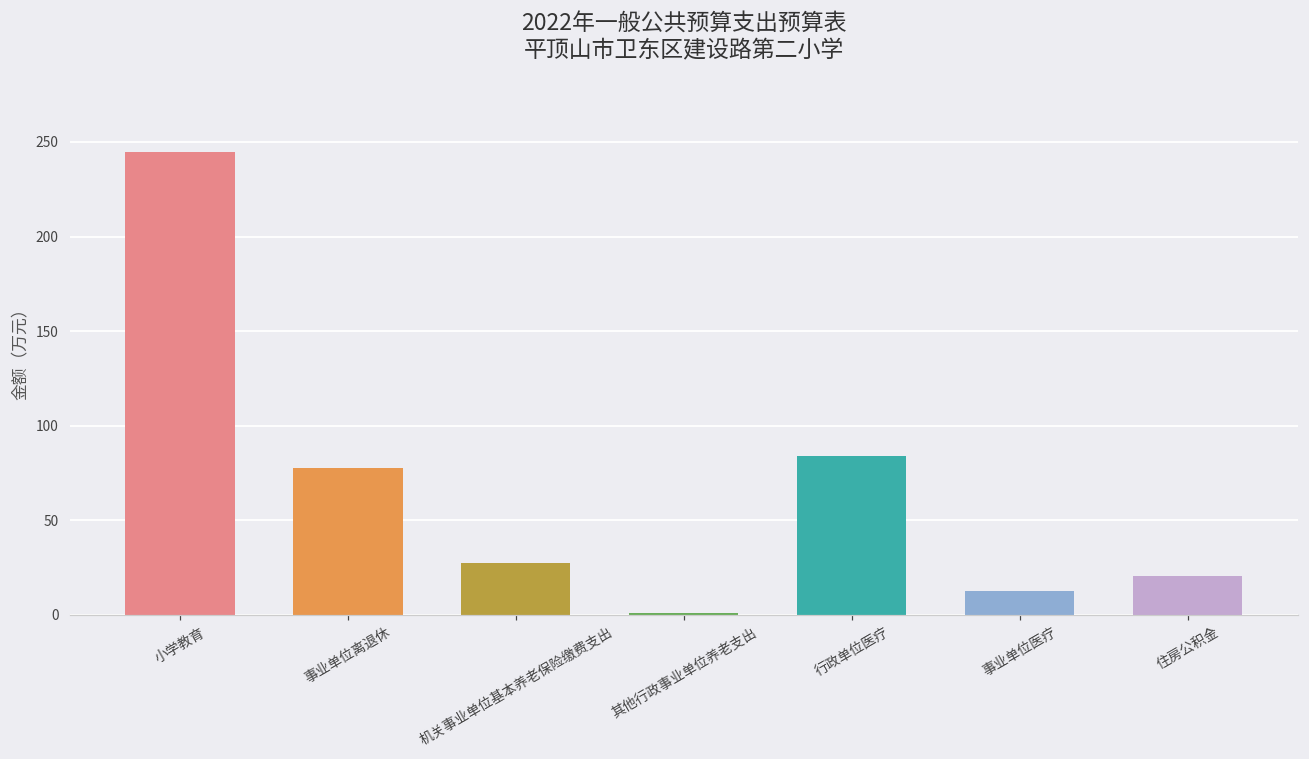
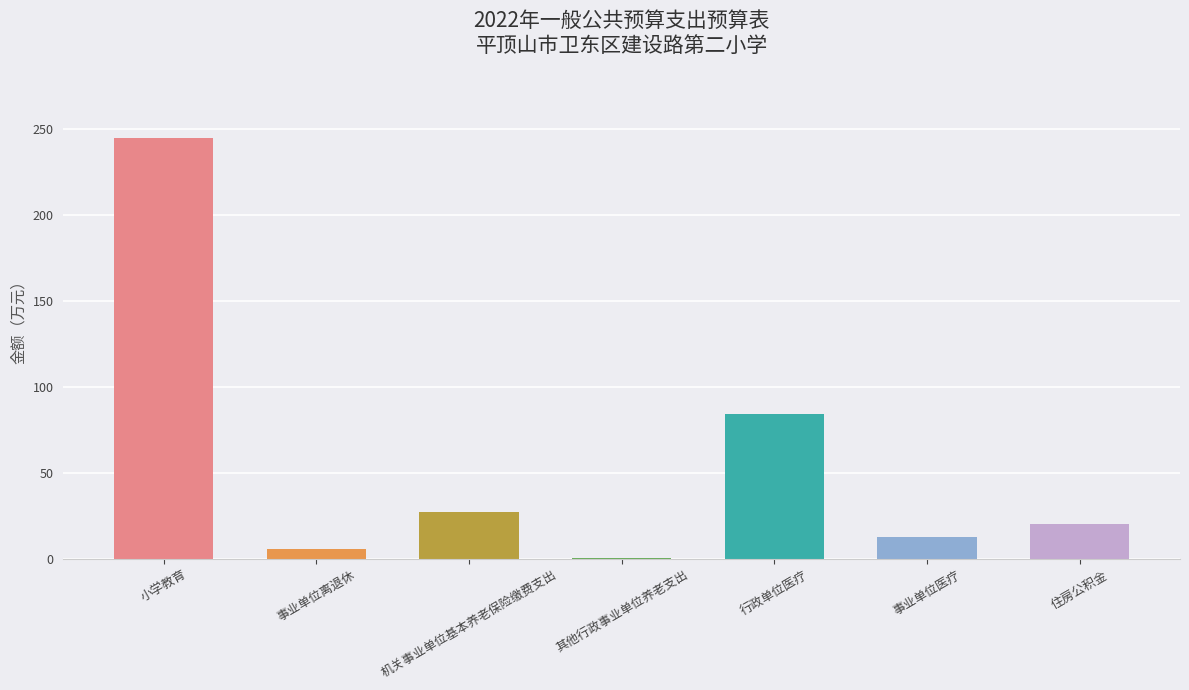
事业单位离退休: 78 -> 6
